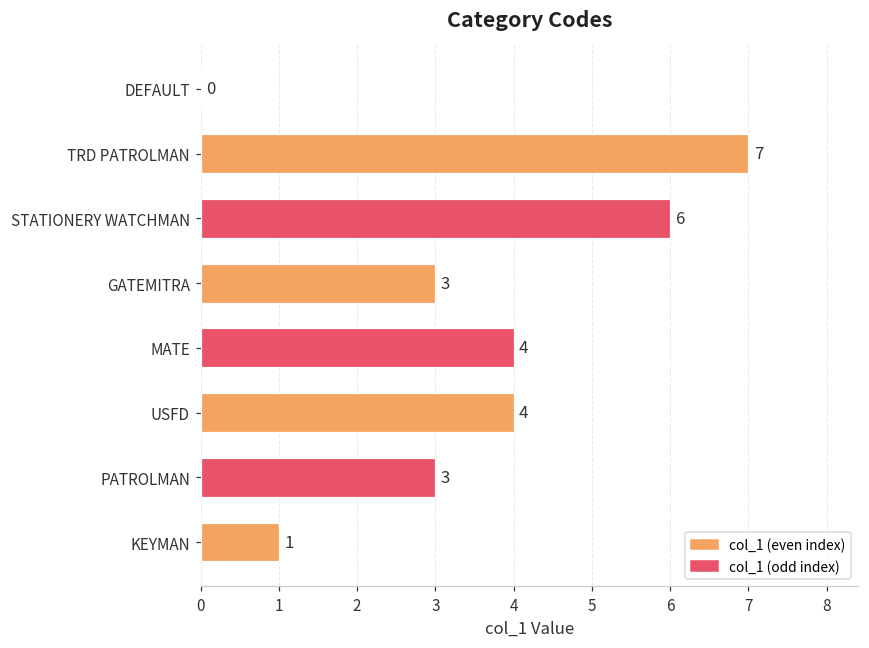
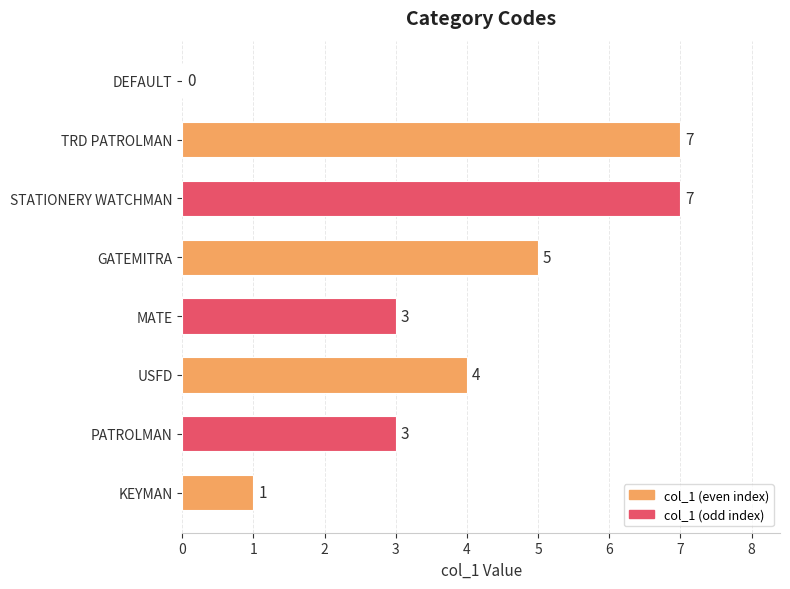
STATIONERY WATCHMAN: 6 -> 7
GATEMITRA: 3 -> 5
MATE: 4 -> 3
